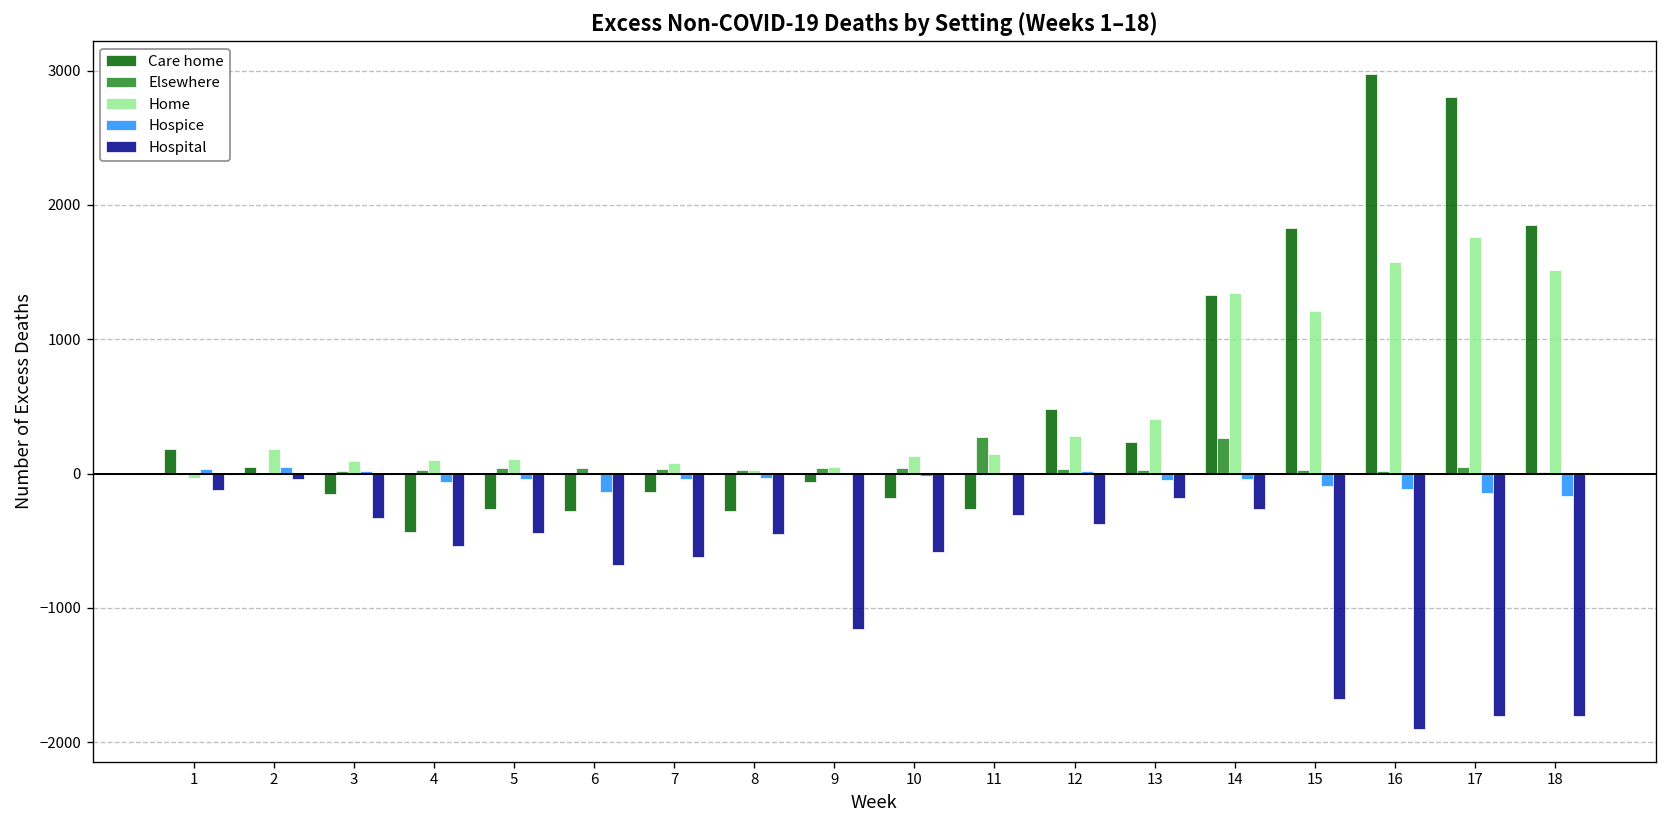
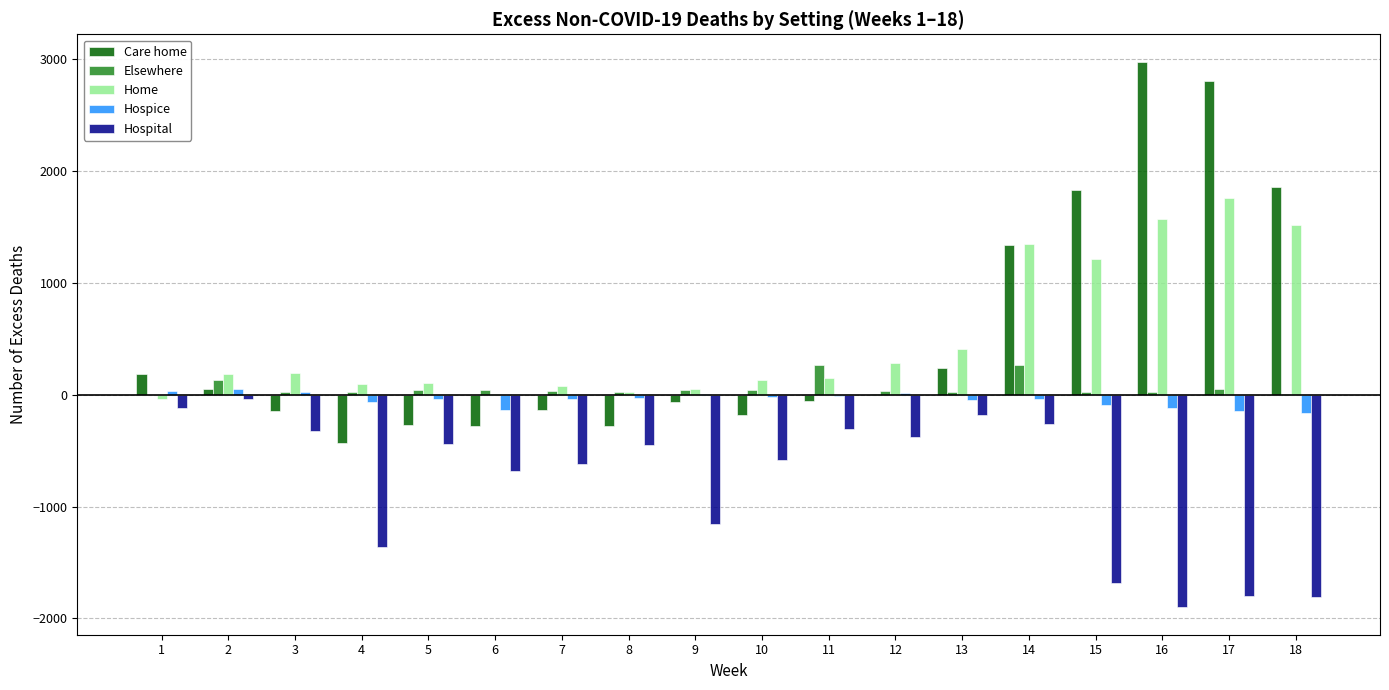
Elsewhere, 2: 10 -> 130
Home, 3: 90 -> 190
Hospital, 4: -540 -> -1360
Care home, 11: -270 -> -60
Care home, 12: 480 -> 0
